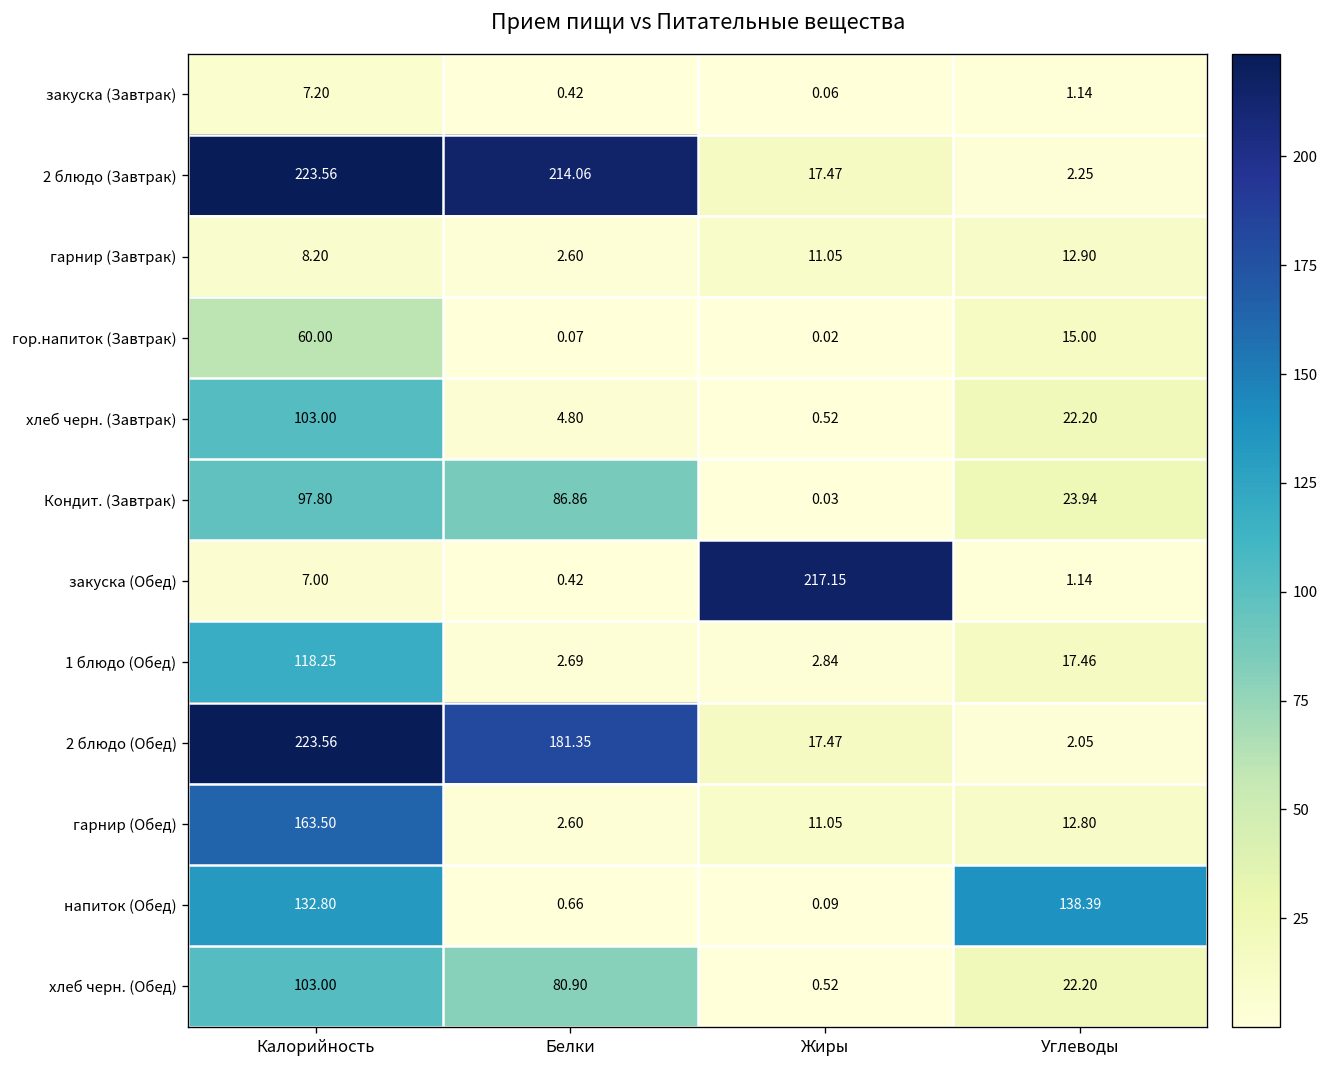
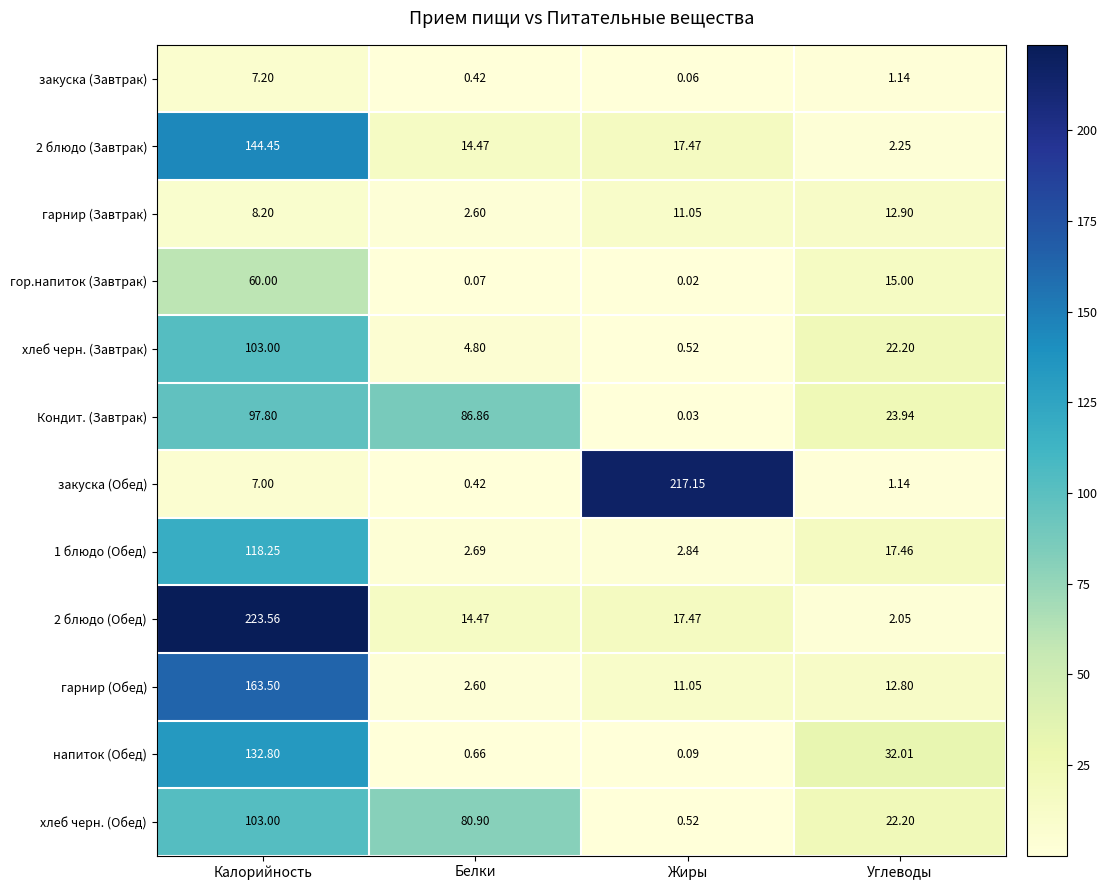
2 блюдо (Завтрак), Калорийность: 223.56 -> 144.45
2 блюдо (Завтрак), Белки: 214.06 -> 14.47
2 блюдо (Обед), Белки: 181.35 -> 14.47
напиток (Обед), Углеводы: 138.39 -> 32.01
